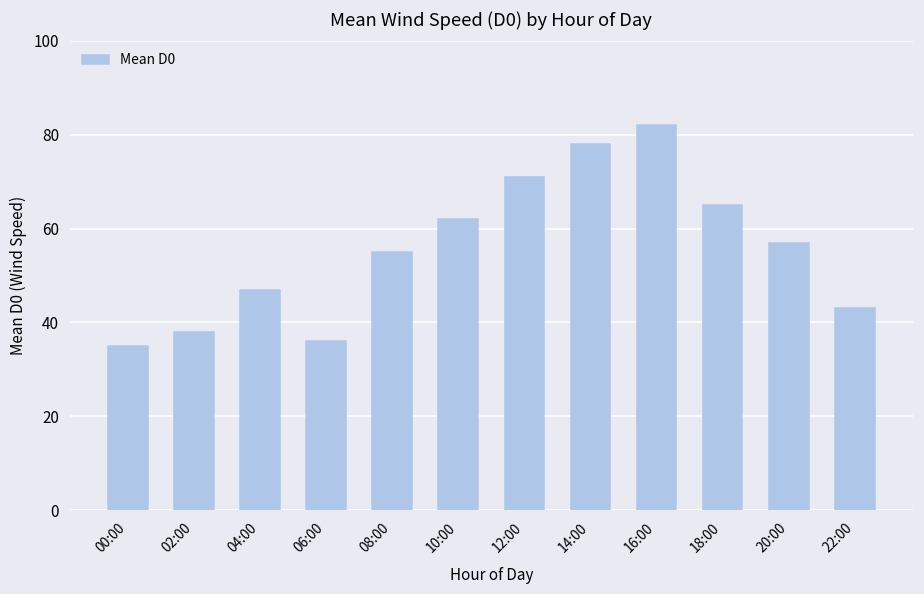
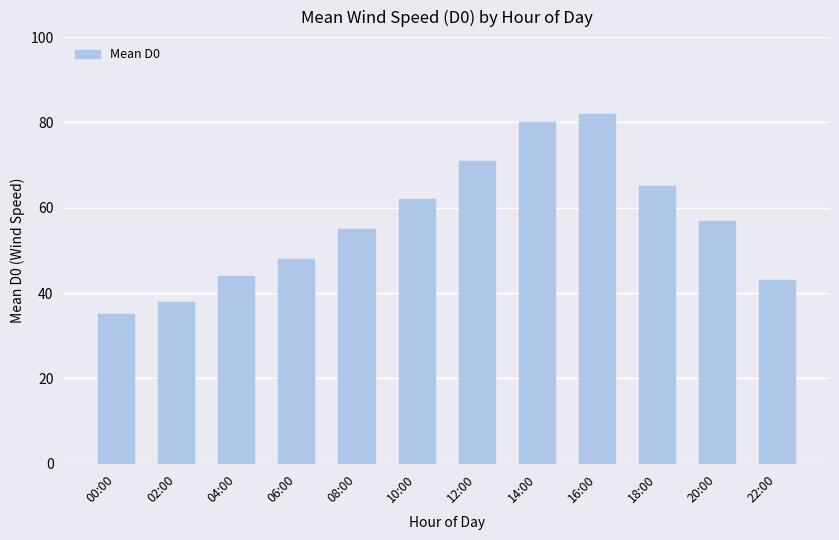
04:00: 47 -> 44
06:00: 36 -> 48
14:00: 78 -> 80
